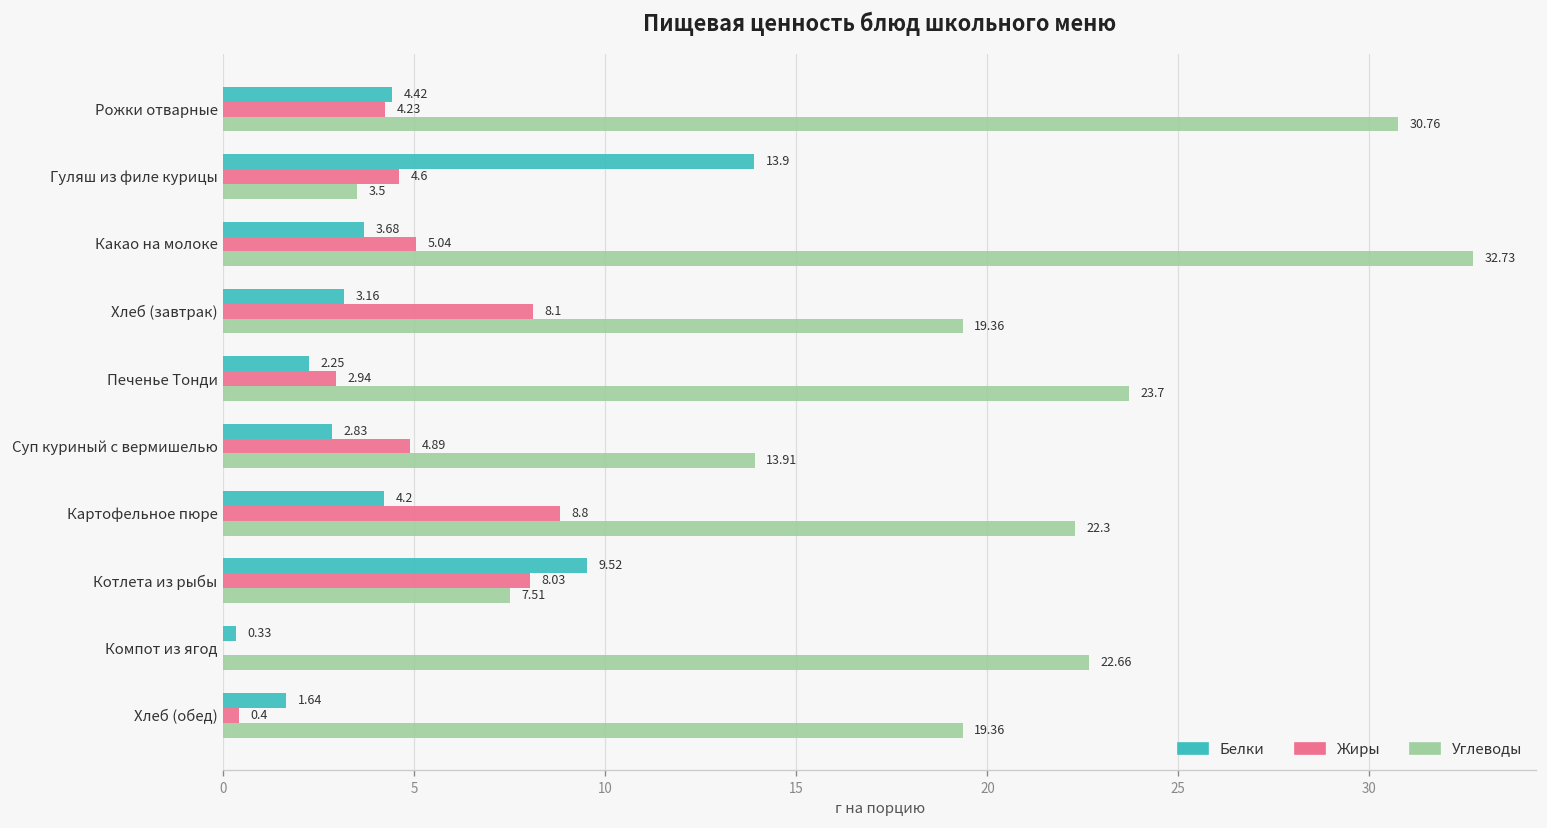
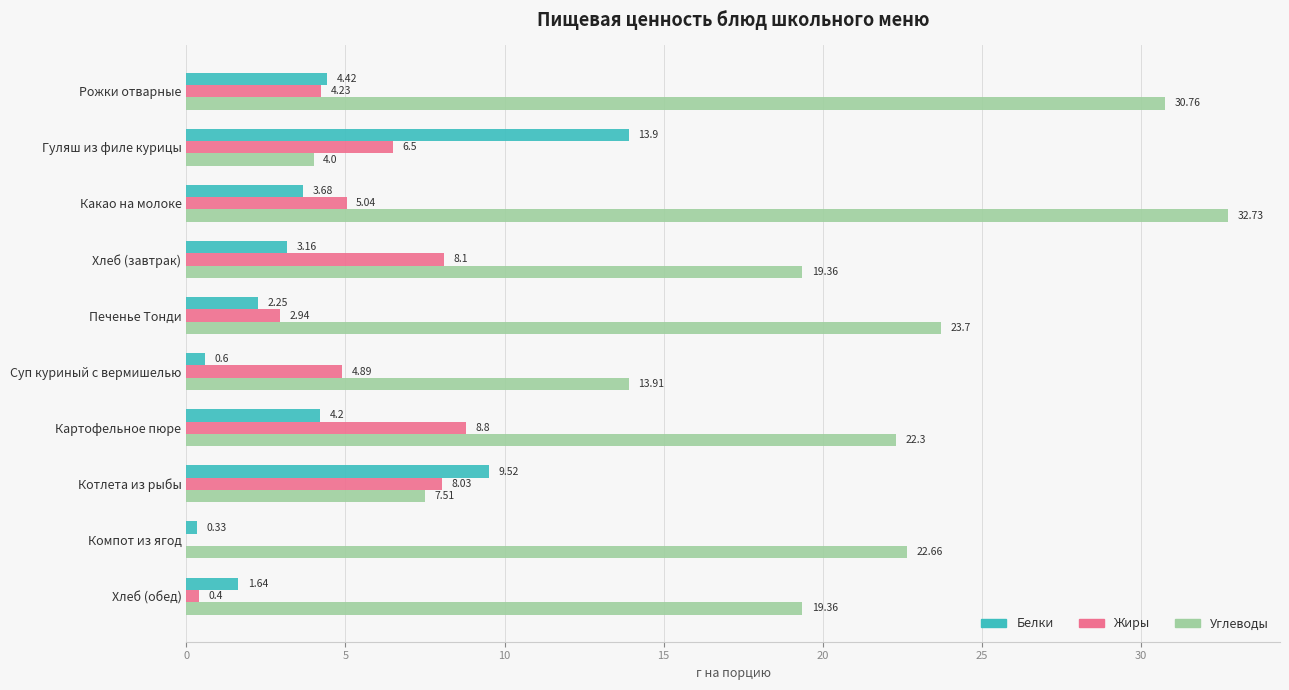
Жиры, Гуляш из филе курицы: 4.6 -> 6.5
Углеводы, Гуляш из филе курицы: 3.5 -> 4.0
Белки, Суп куриный с вермишелью: 2.83 -> 0.6
